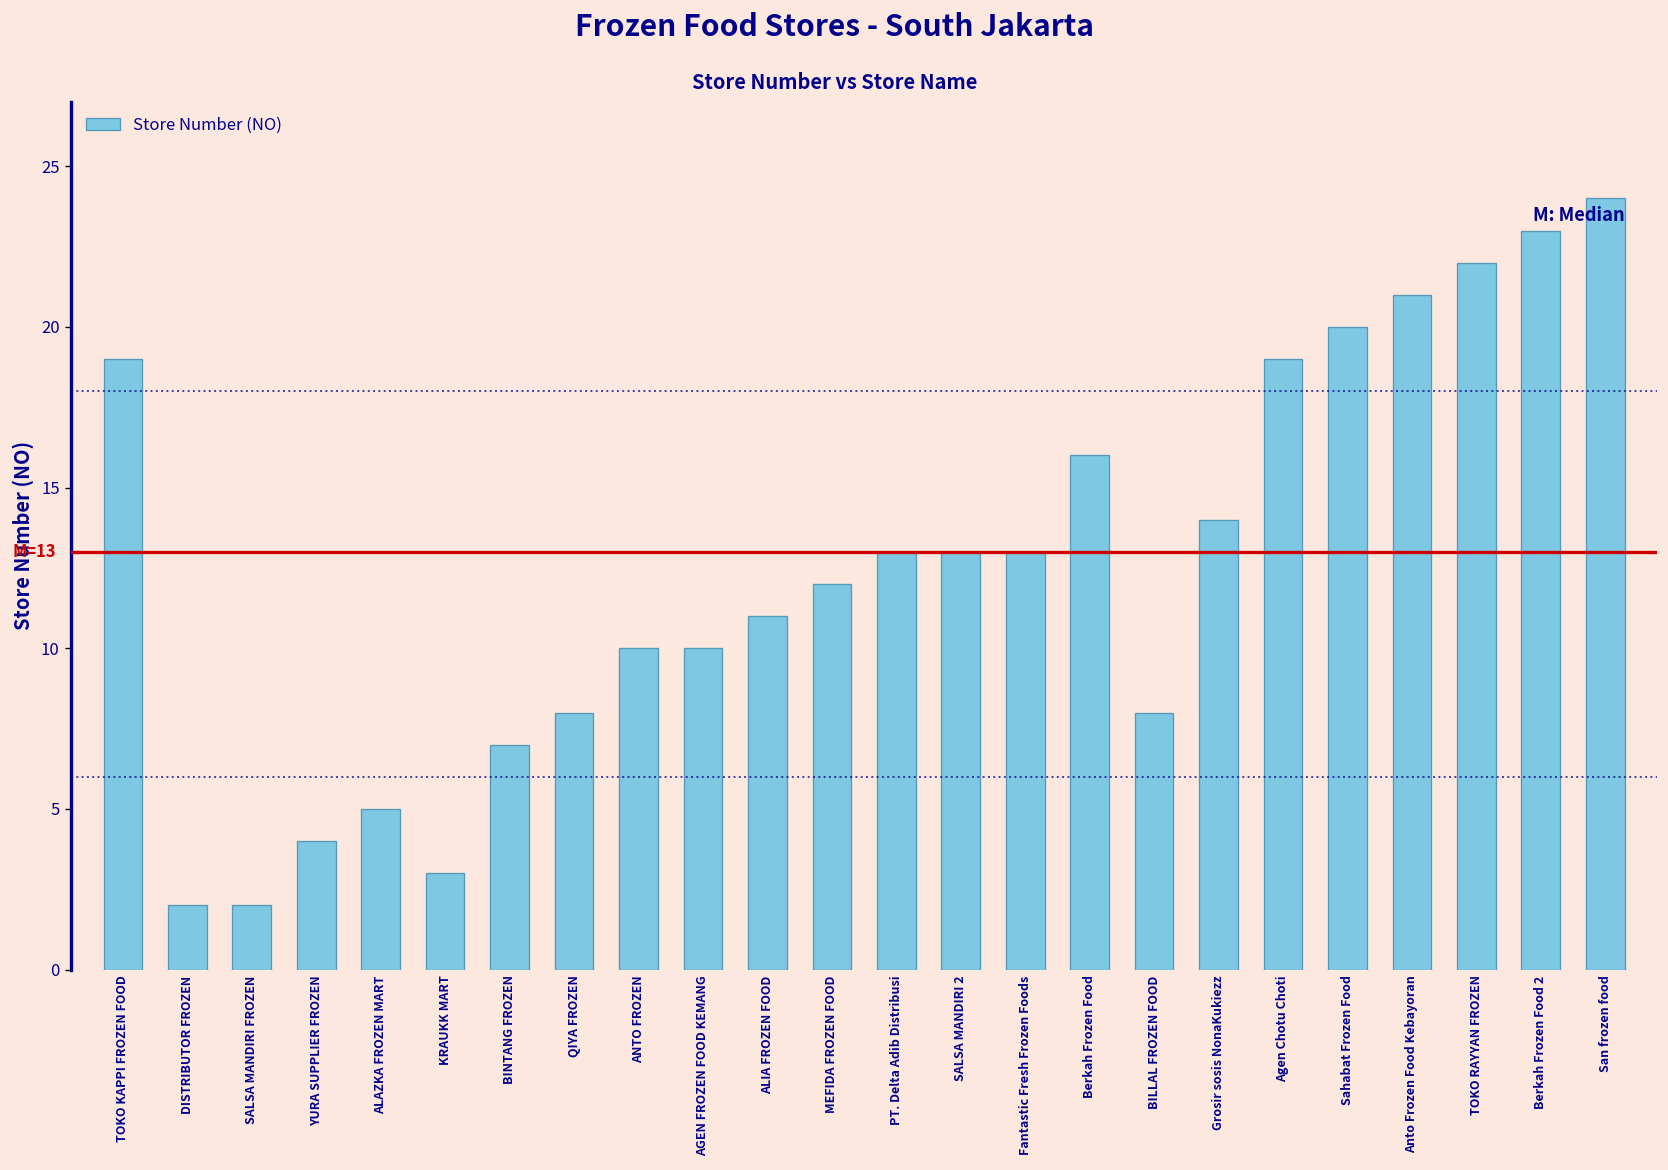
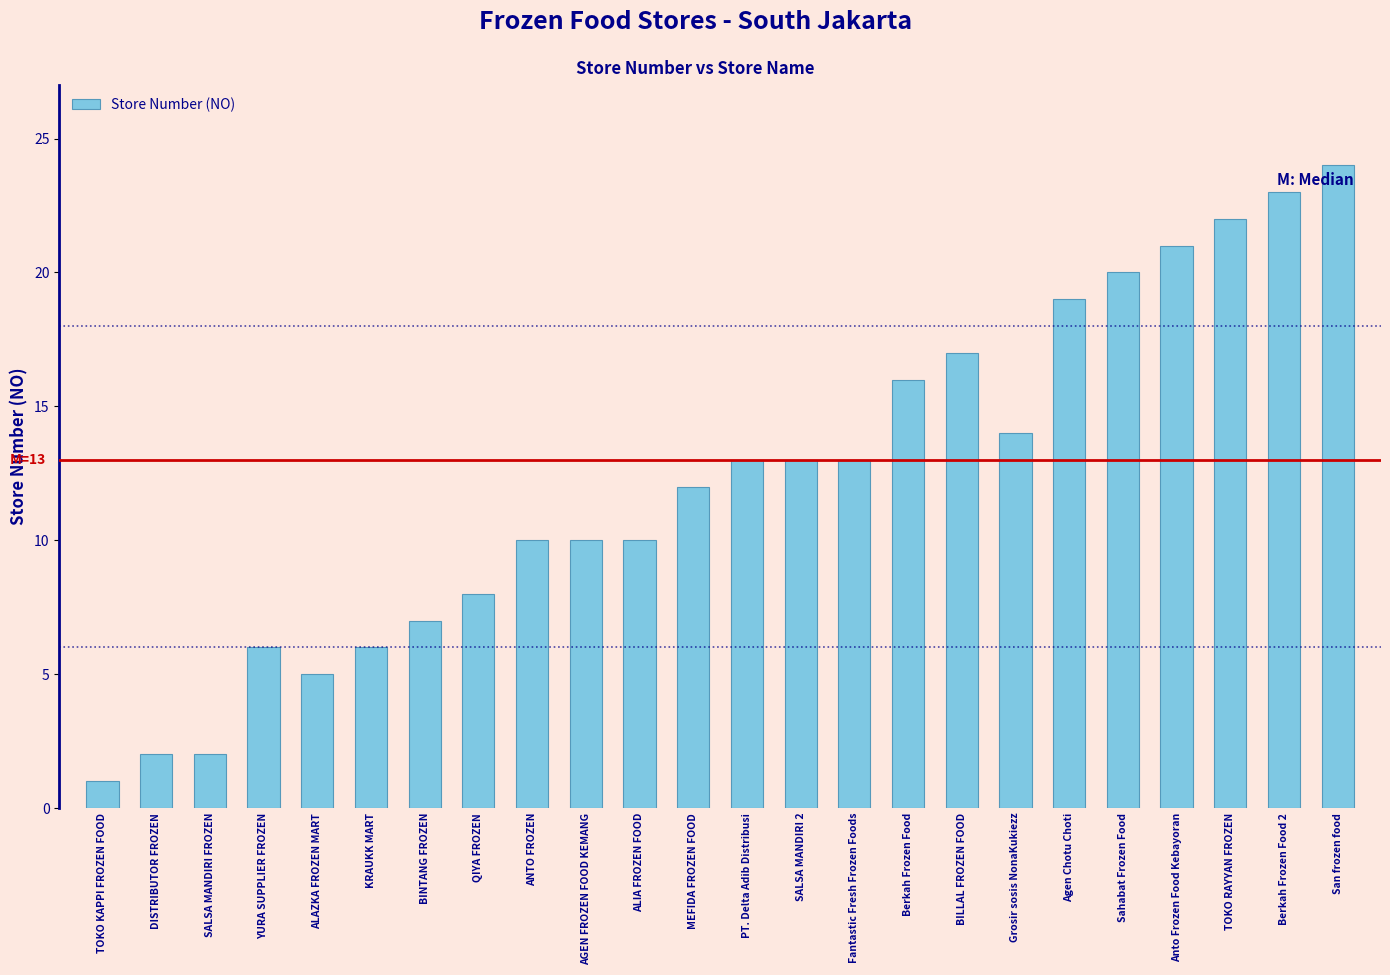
TOKO KAPPI FROZEN FOOD: 19 -> 1
YURA SUPPLIER FROZEN: 4 -> 6
KRAUKK MART: 3 -> 6
ALIA FROZEN FOOD: 11 -> 10
BILLAL FROZEN FOOD: 8 -> 17
